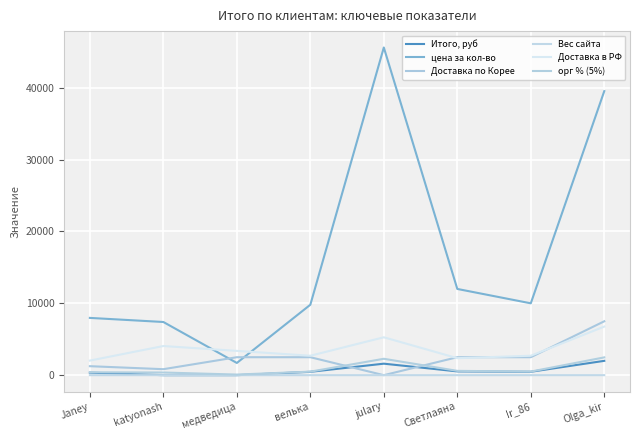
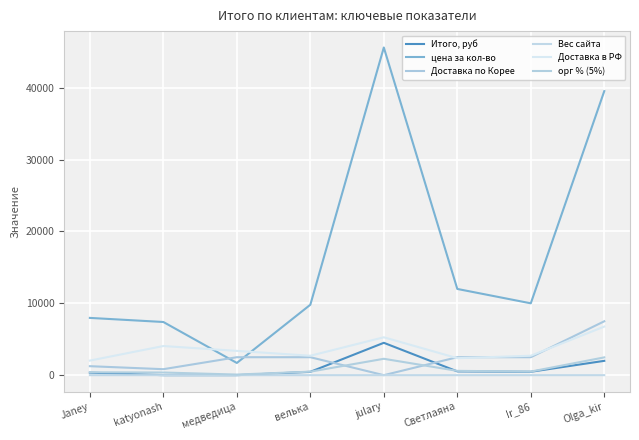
Итого, руб, julary: 2000 -> 5000
